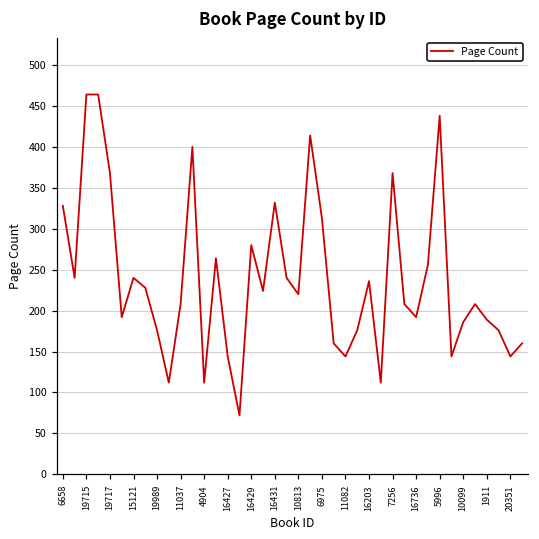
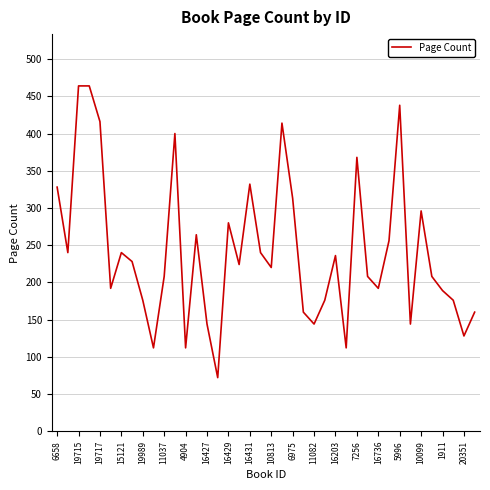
19717: 370 -> 420
10099: 190 -> 300
20351: 140 -> 130
